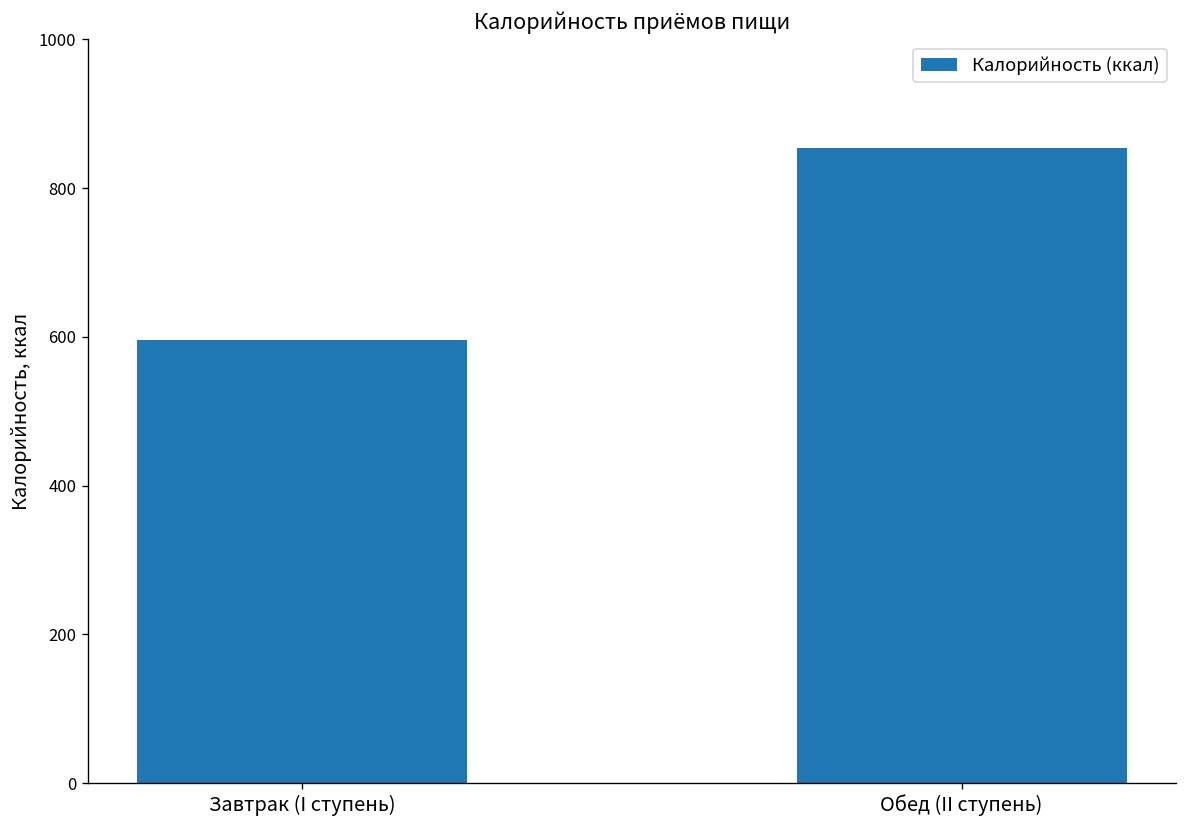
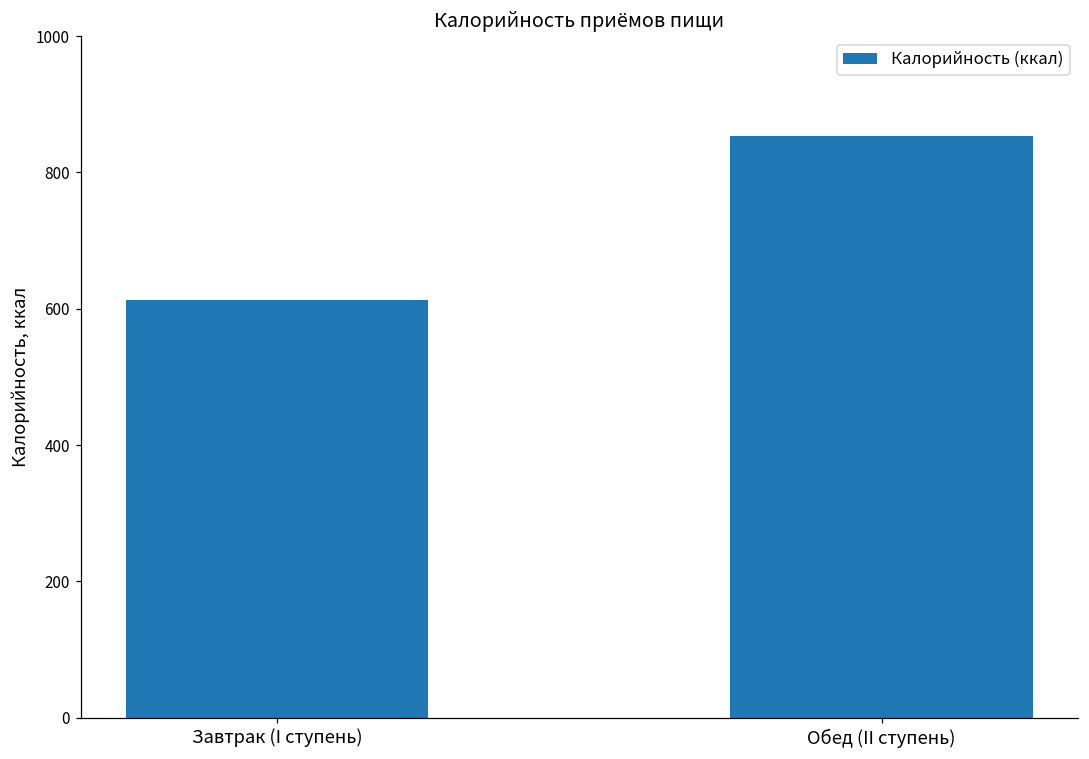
Завтрак (I ступень): 600 -> 610
